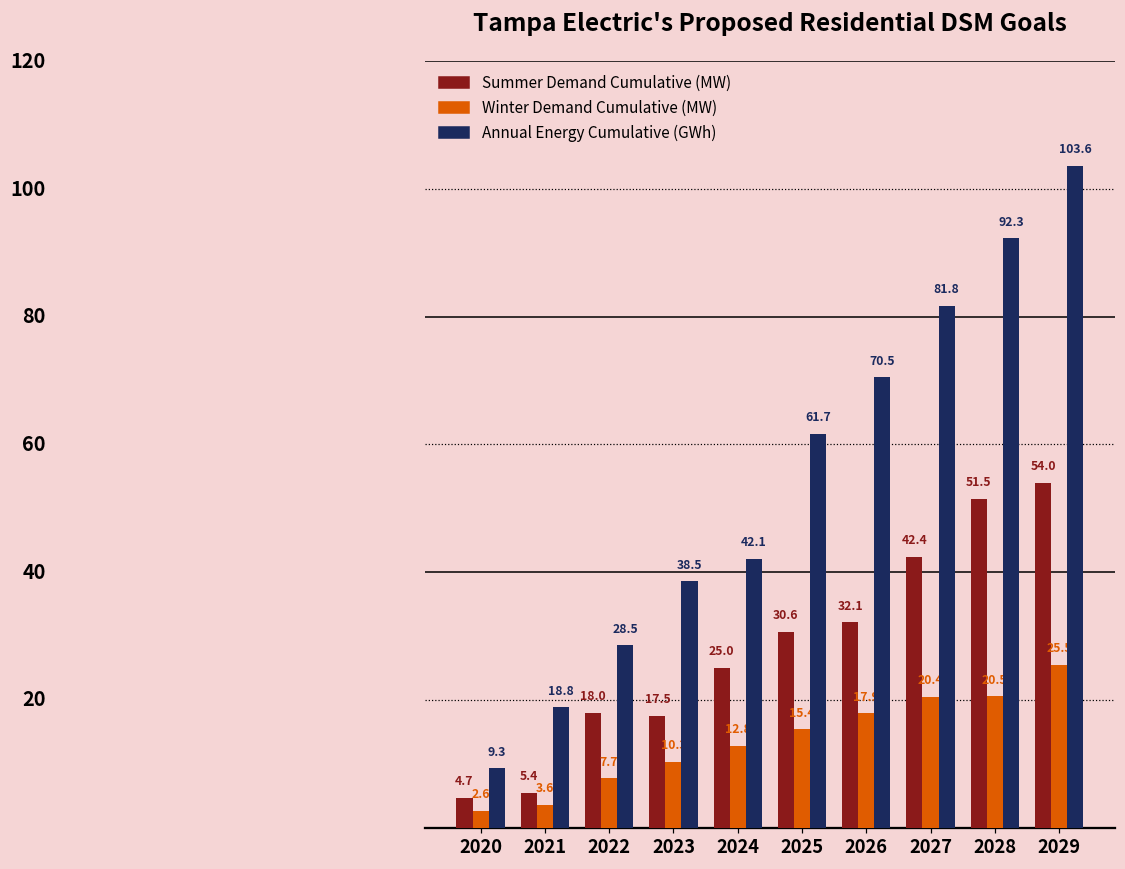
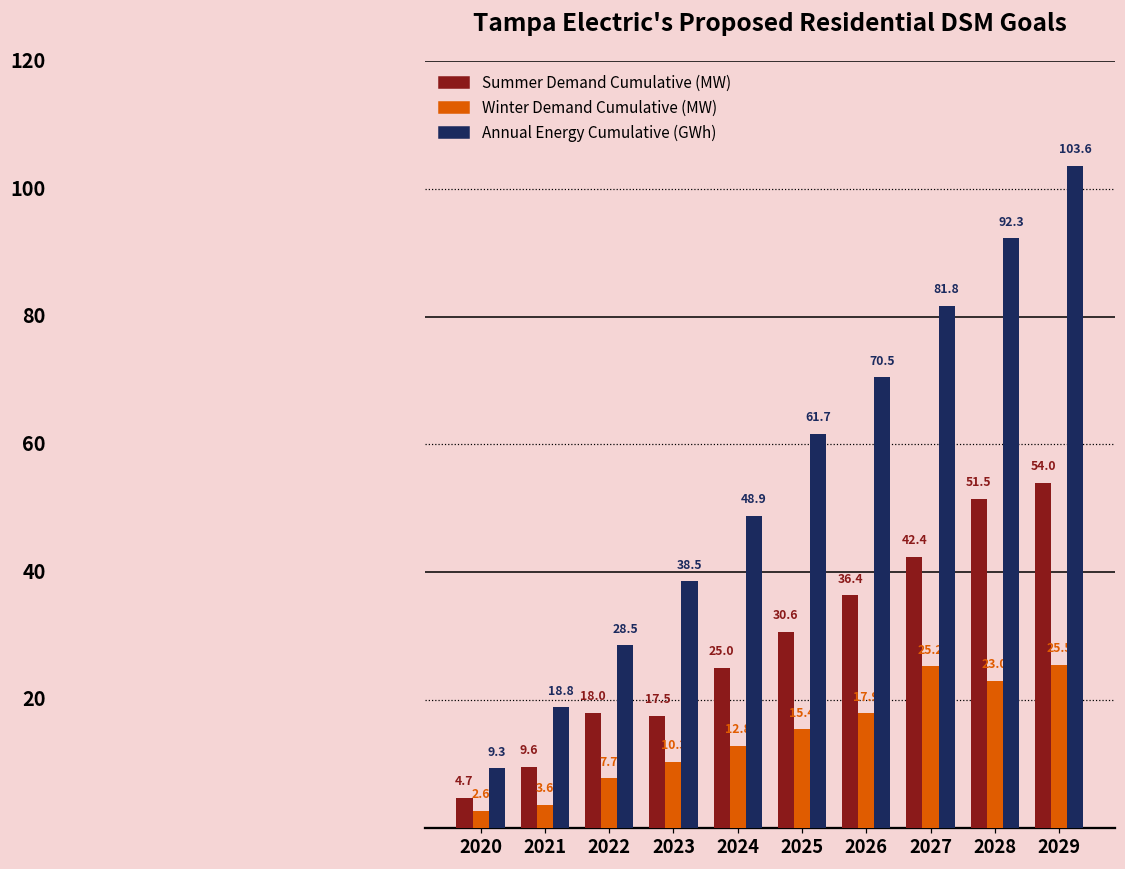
Summer Demand Cumulative (MW), 2021: 5.4 -> 9.6
Annual Energy Cumulative (GWh), 2024: 42.1 -> 48.9
Summer Demand Cumulative (MW), 2026: 32.1 -> 36.4
Winter Demand Cumulative (MW), 2027: 20.4 -> 25.2
Winter Demand Cumulative (MW), 2028: 20.5 -> 23.0
